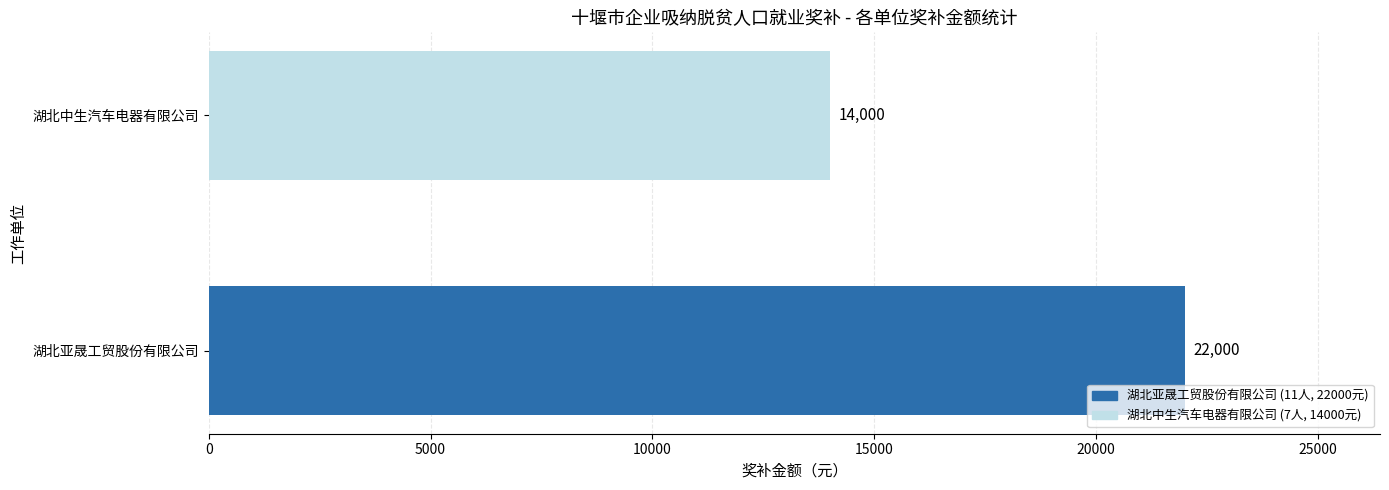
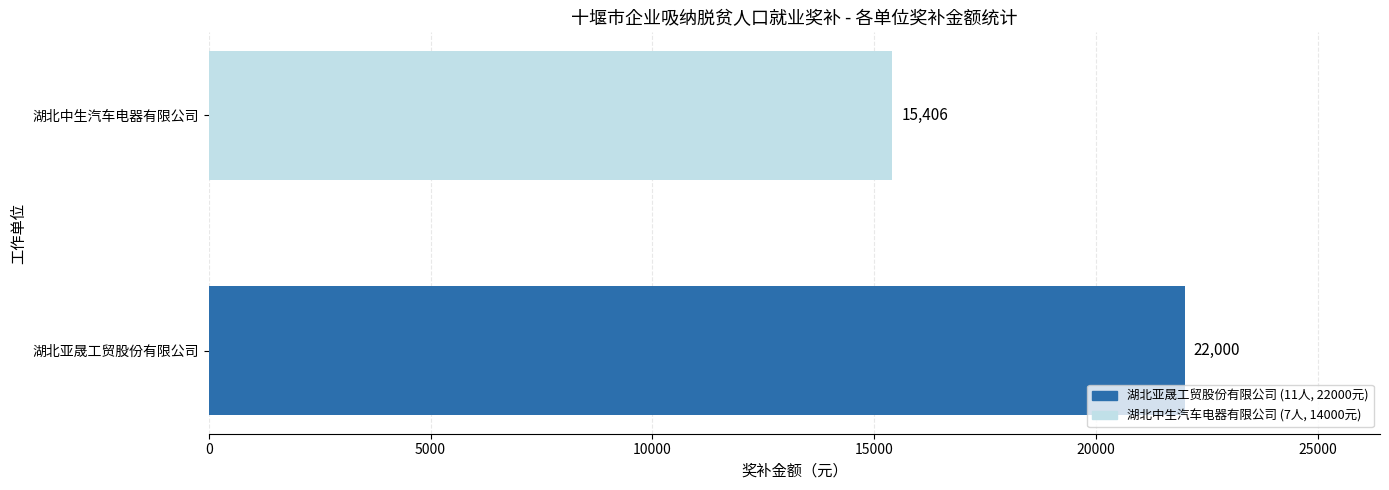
湖北中生汽车电器有限公司: 14,000 -> 15,406
